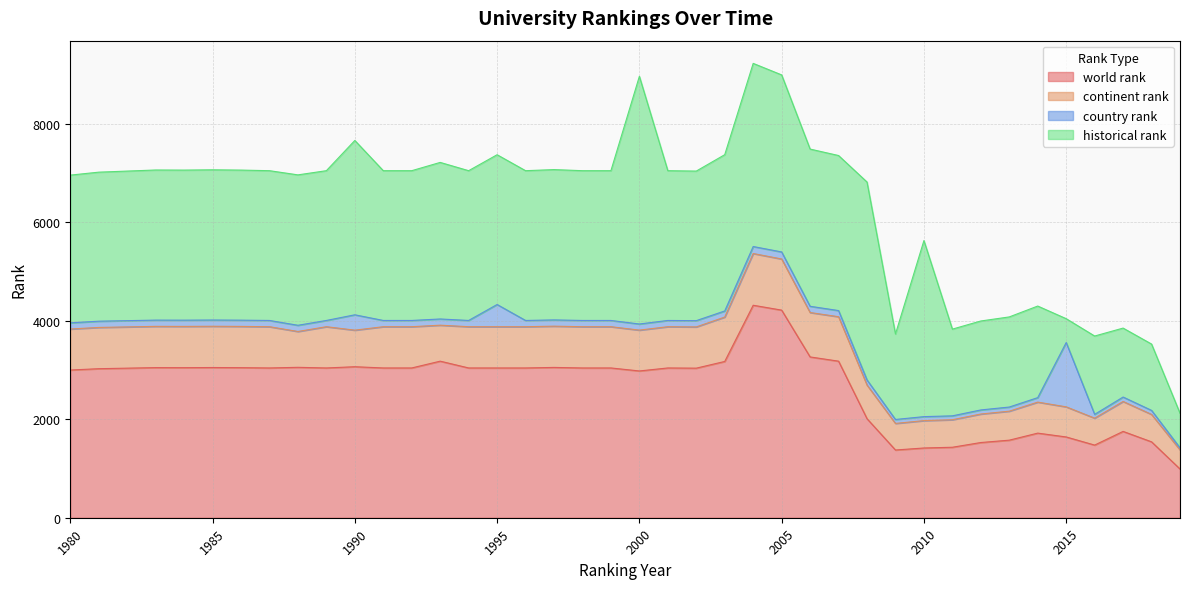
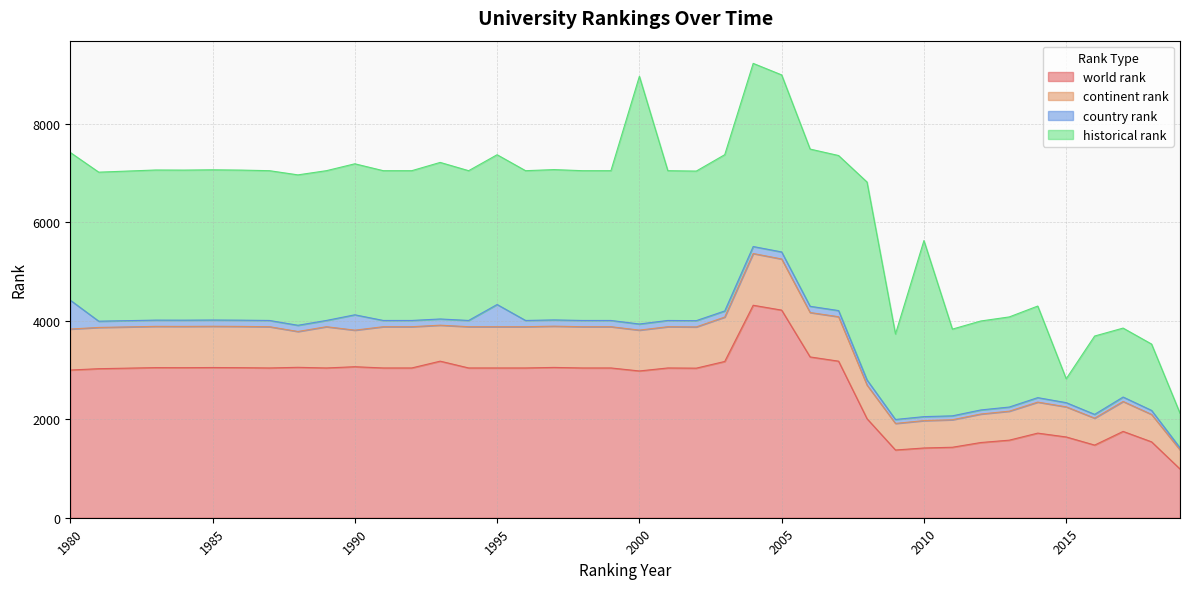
country rank, 1980: 100 -> 600
historical rank, 1990: 3500 -> 3100
country rank, 2015: 1300 -> 100
